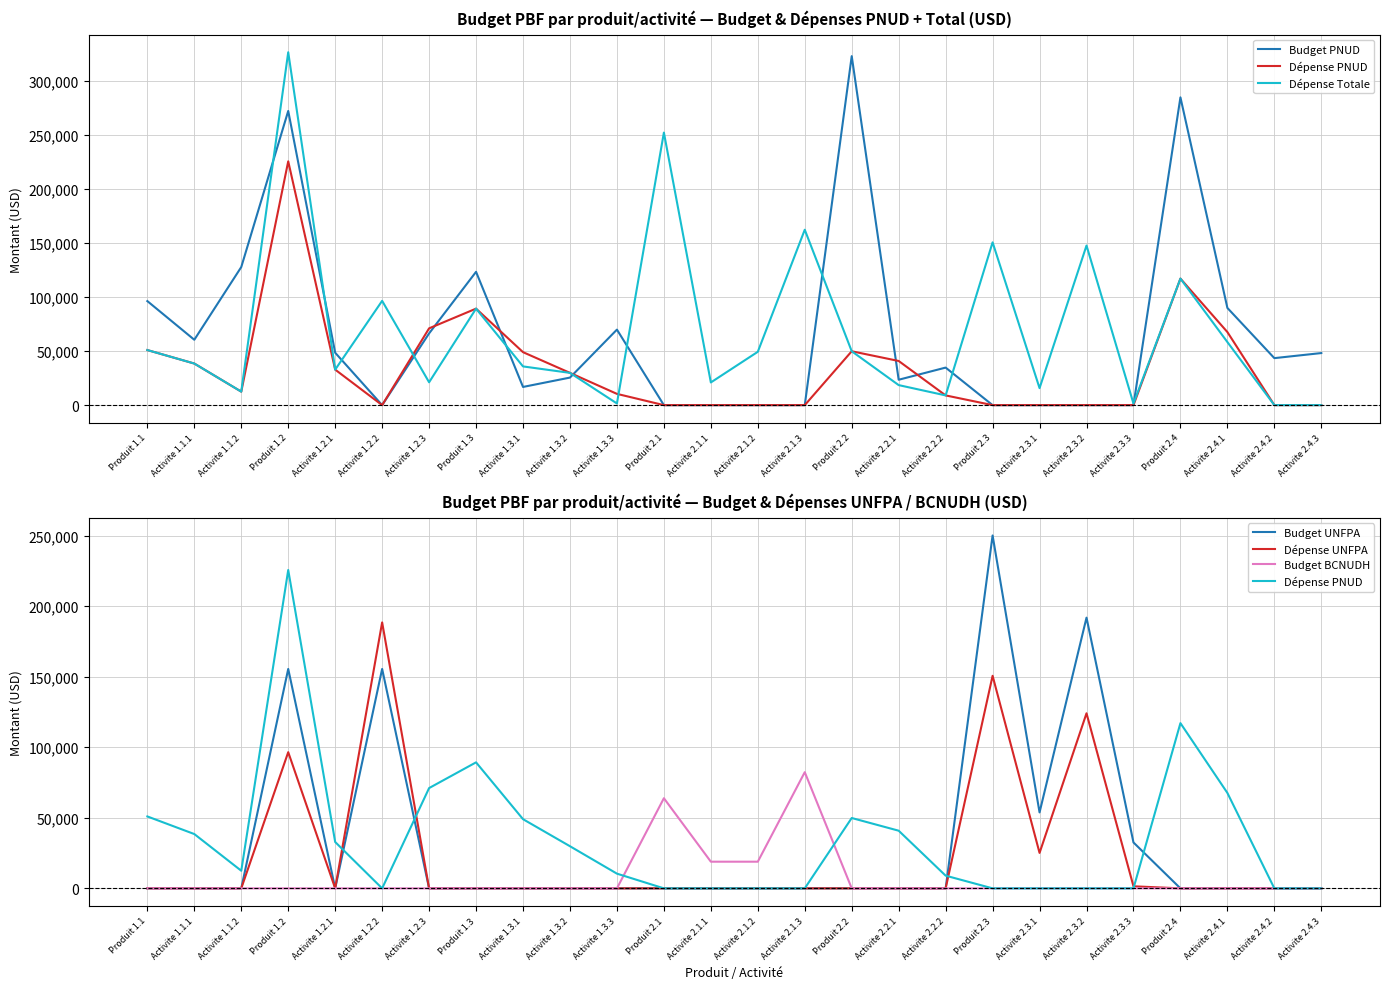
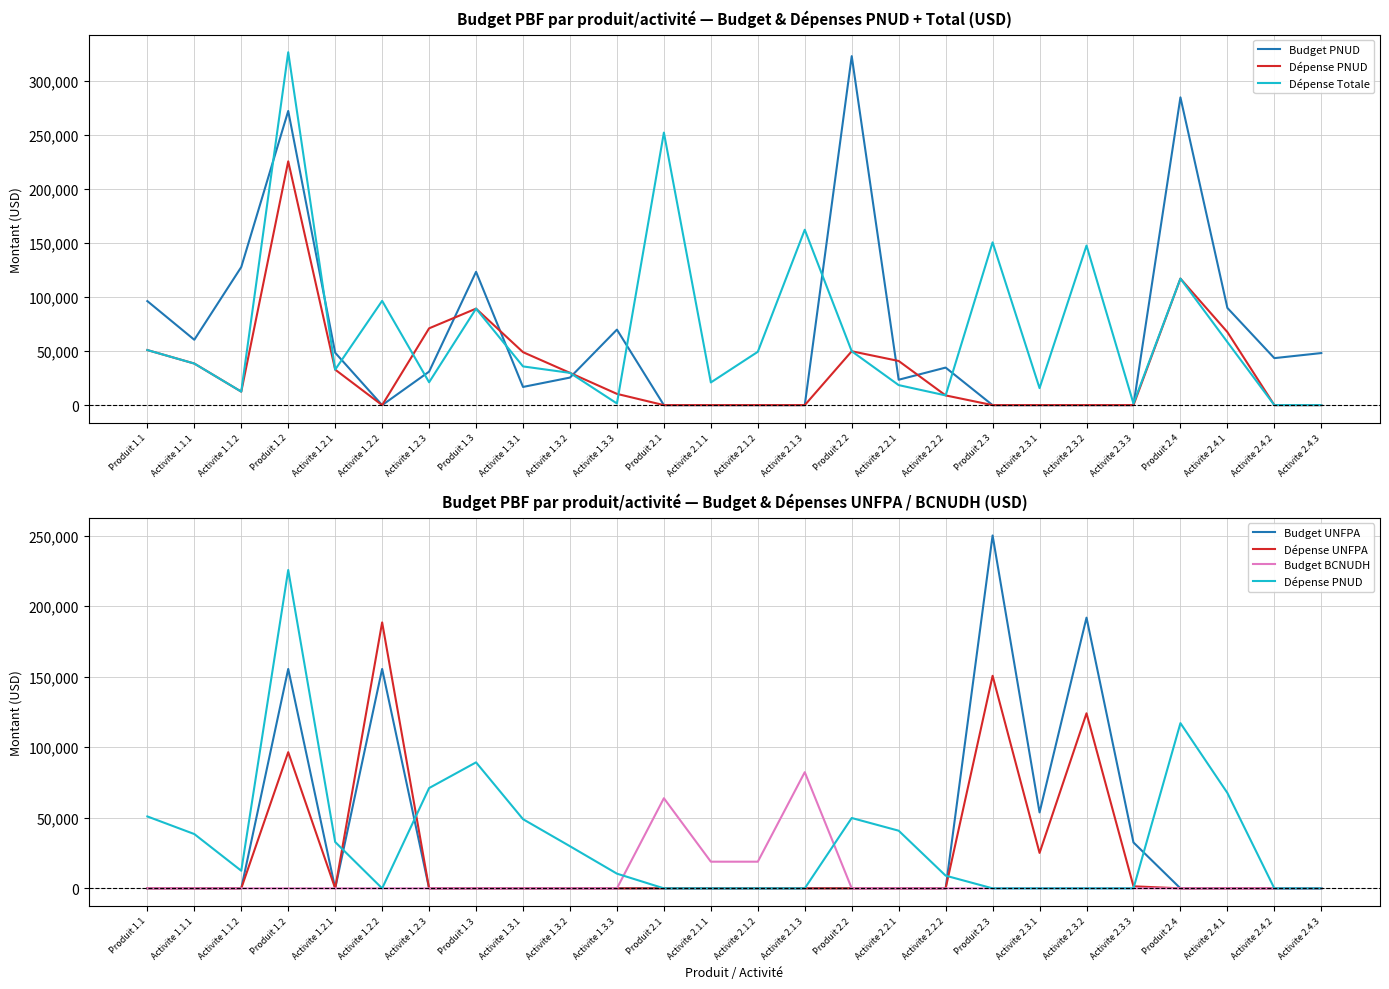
Budget PBF par produit/activité — Budget & Dépenses PNUD + Total (USD), Budget PNUD, Activite 1.2.3: 66,000 -> 31,000
